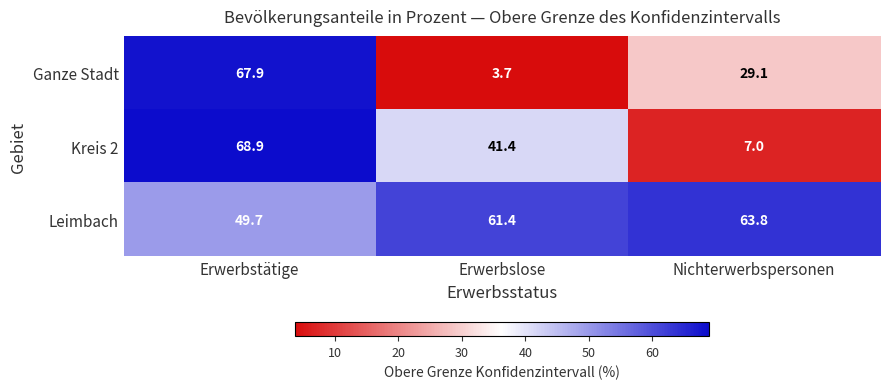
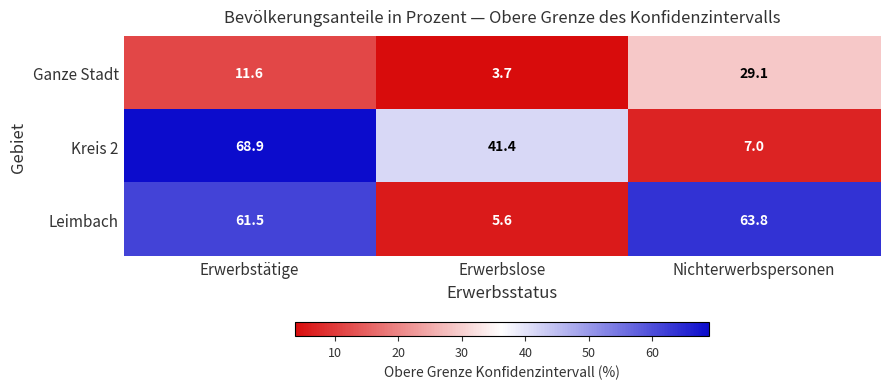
Ganze Stadt, Erwerbstätige: 67.9 -> 11.6
Leimbach, Erwerbstätige: 49.7 -> 61.5
Leimbach, Erwerbslose: 61.4 -> 5.6
